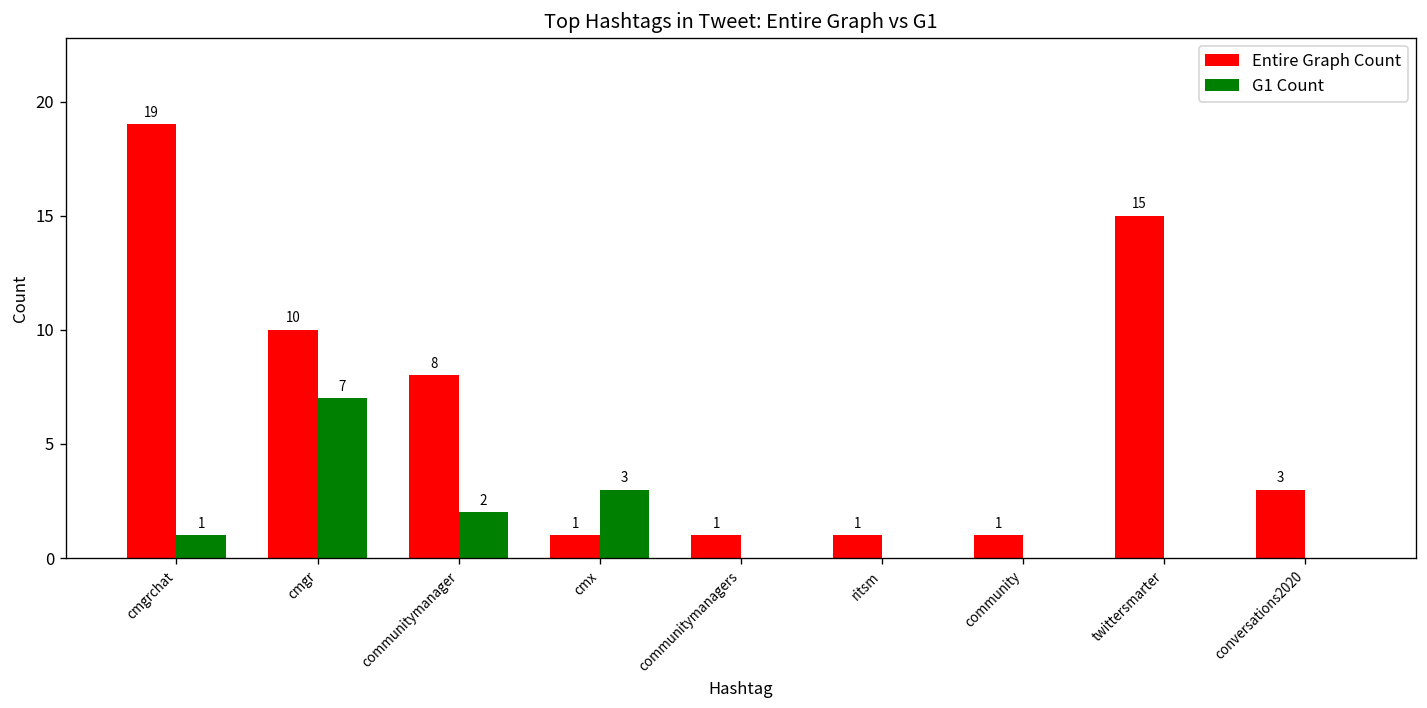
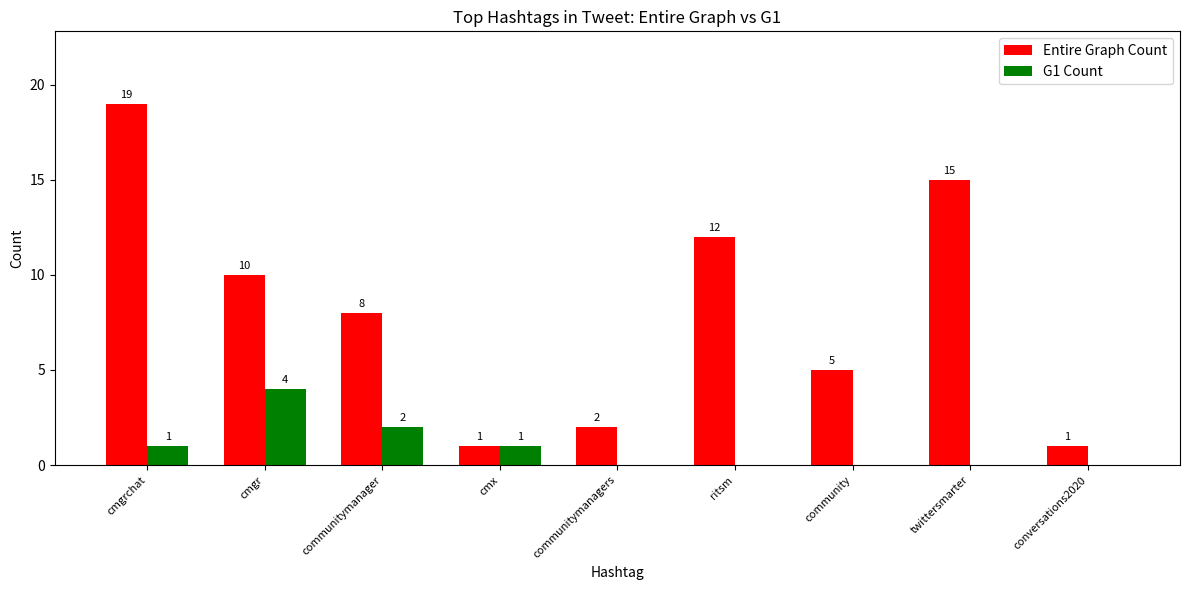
G1 Count, cmgr: 7 -> 4
G1 Count, cmx: 3 -> 1
Entire Graph Count, communitymanagers: 1 -> 2
Entire Graph Count, ritsm: 1 -> 12
Entire Graph Count, community: 1 -> 5
Entire Graph Count, conversations2020: 3 -> 1
